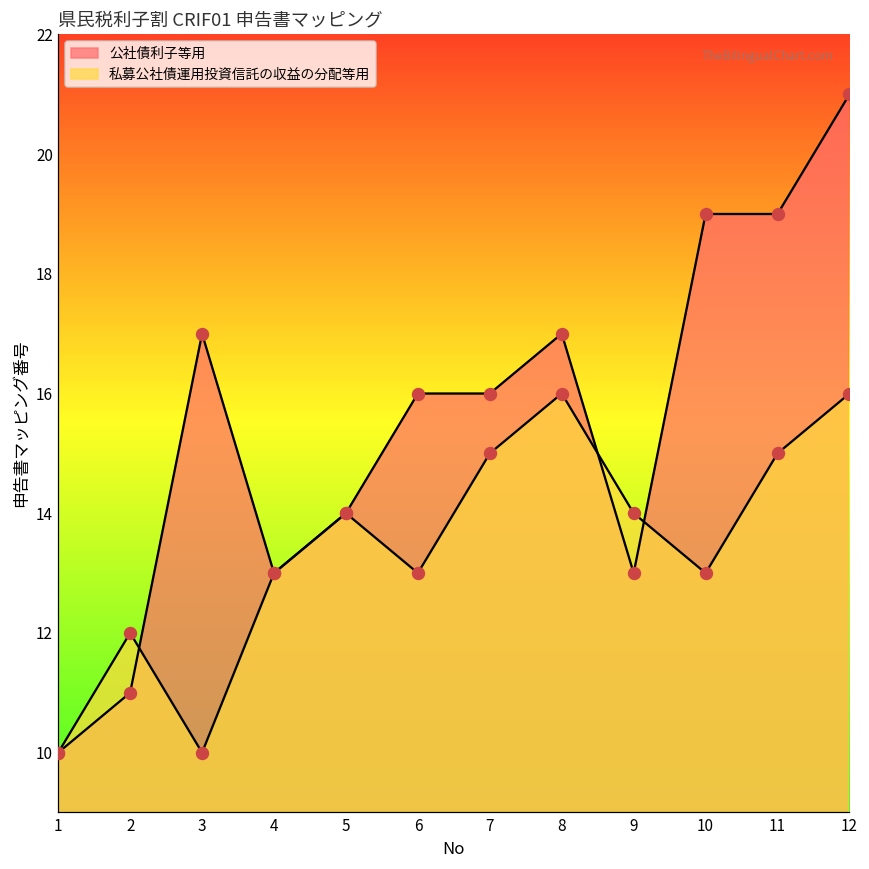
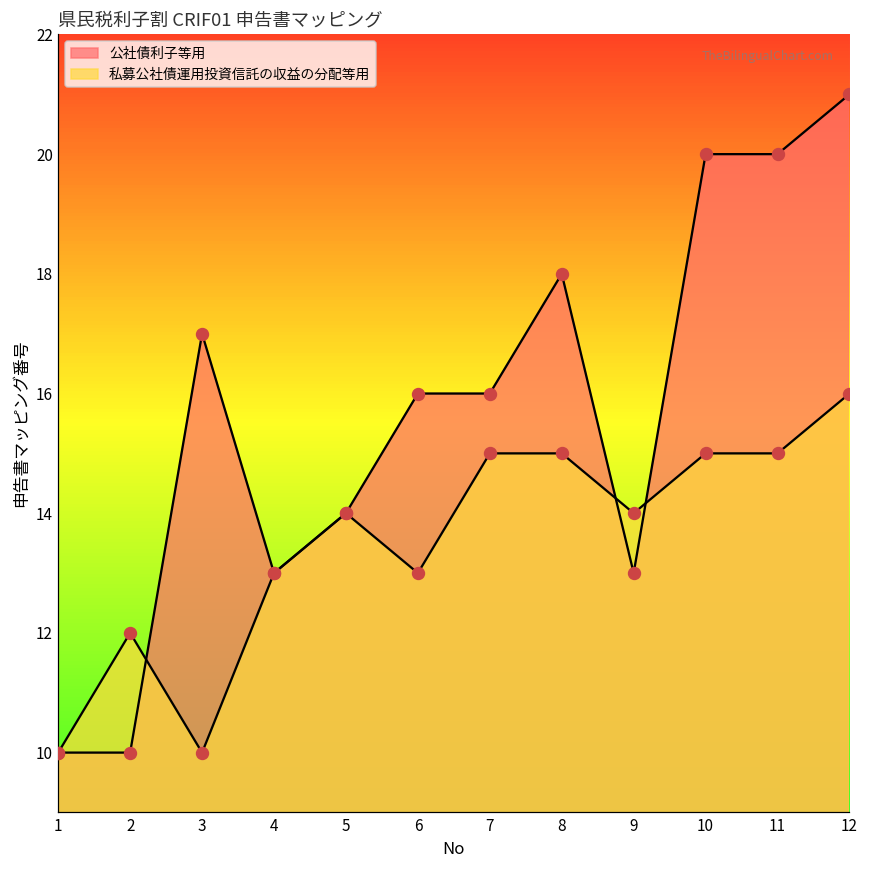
公社債利子等用, 2: 11 -> 10
公社債利子等用, 8: 17 -> 18
私募公社債運用投資信託の収益の分配等用, 8: 16 -> 15
公社債利子等用, 10: 19 -> 20
私募公社債運用投資信託の収益の分配等用, 10: 13 -> 15
公社債利子等用, 11: 19 -> 20
